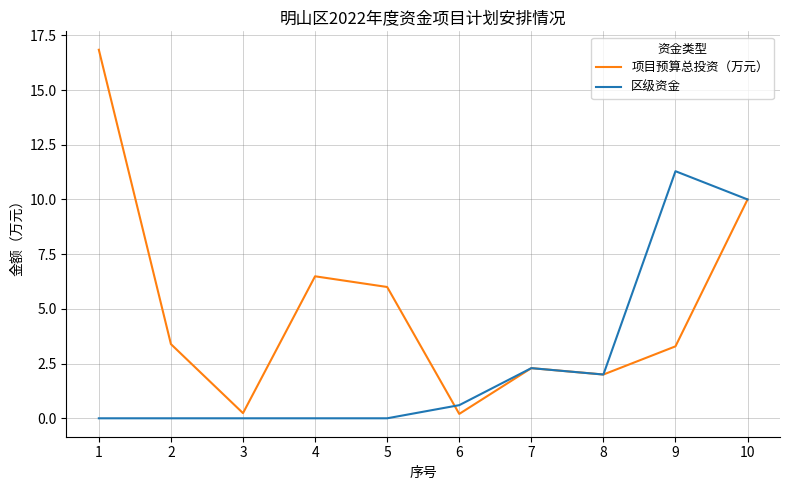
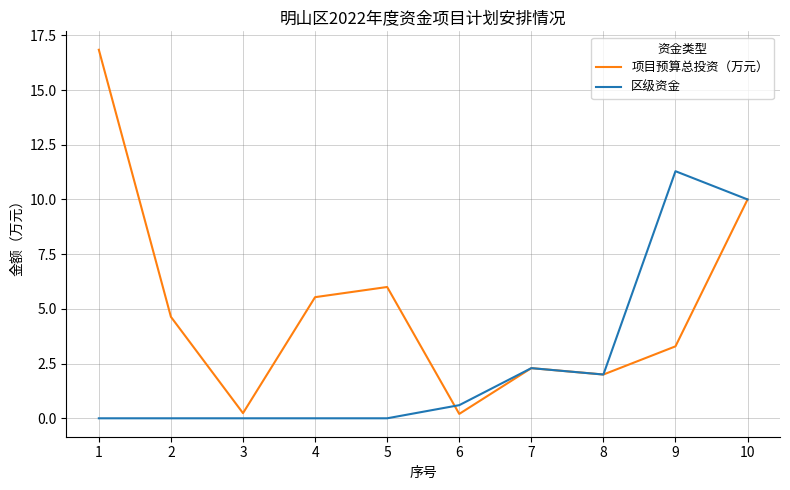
项目预算总投资（万元）, 2: 3.4 -> 4.6
项目预算总投资（万元）, 4: 6.5 -> 5.5
